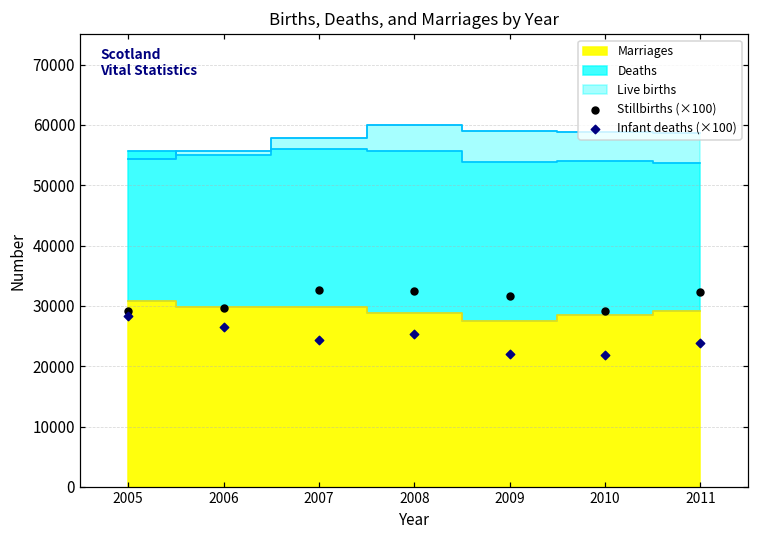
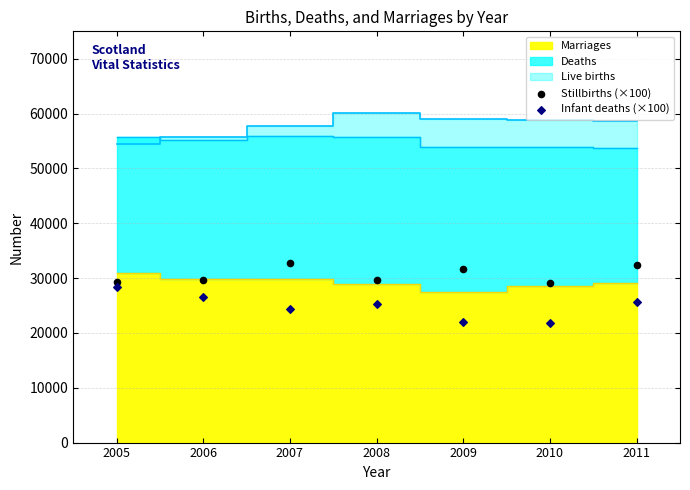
Stillbirths (×100), 2008: 33000 -> 30000
Infant deaths (×100), 2011: 24000 -> 26000
